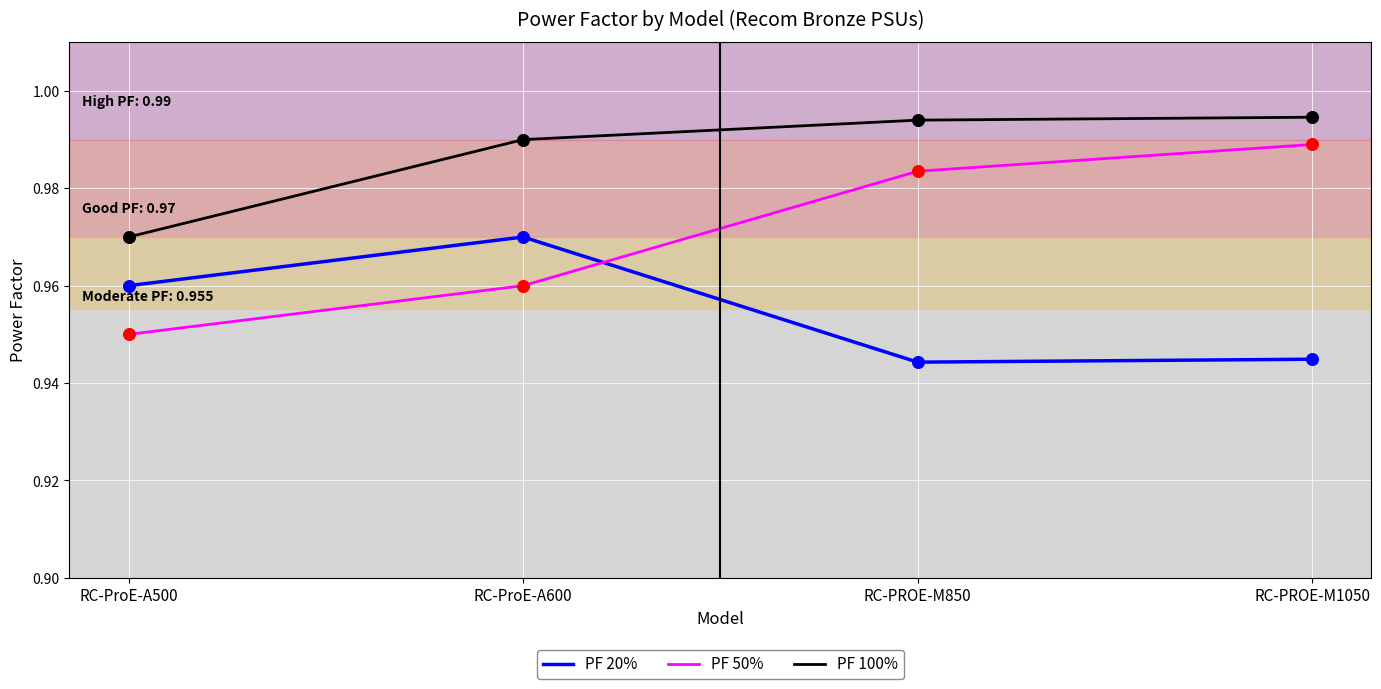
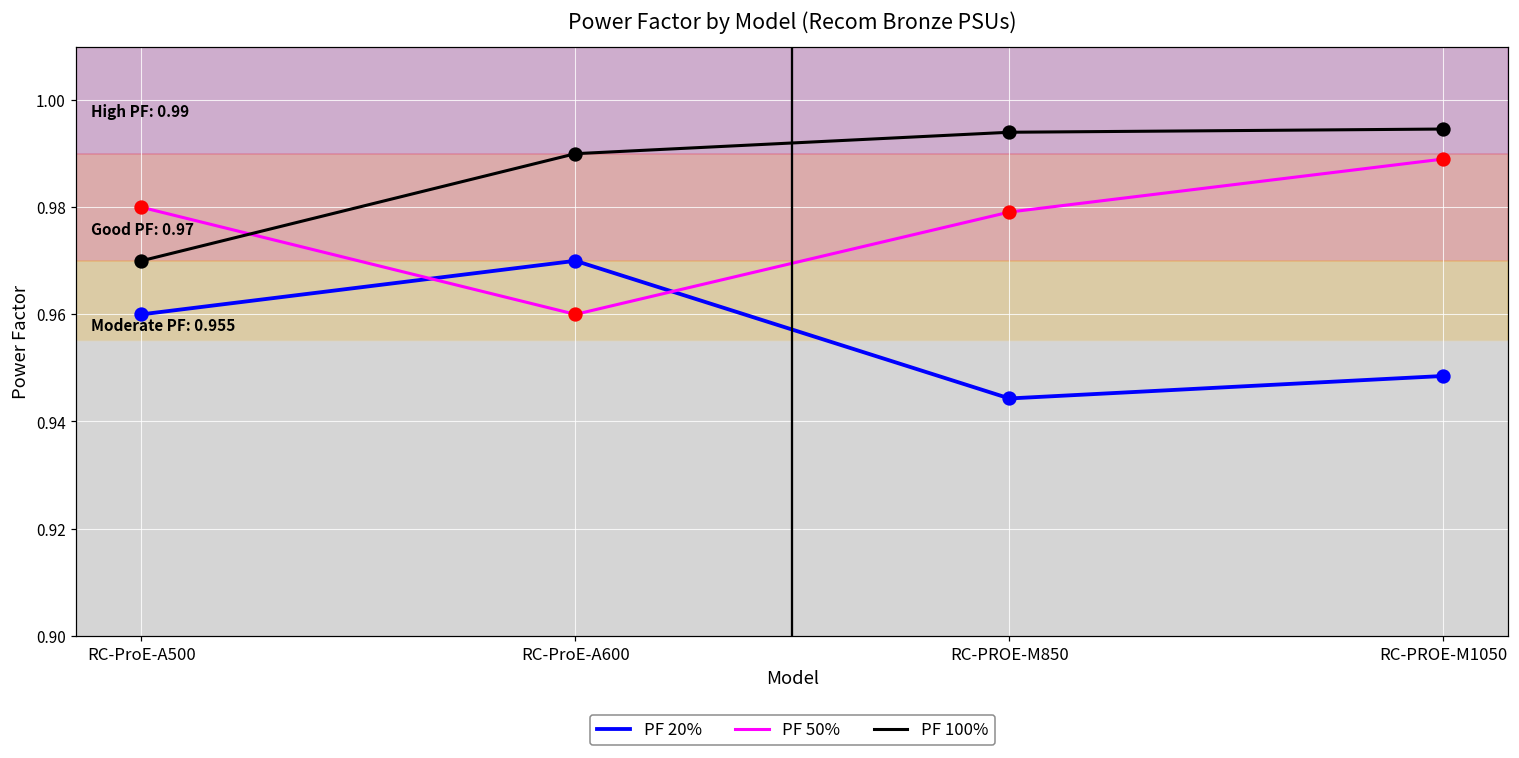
PF 50%, RC-ProE-A500: 0.95 -> 0.98
PF 50%, RC-PROE-M850: 0.984 -> 0.979
PF 20%, RC-PROE-M1050: 0.945 -> 0.949
